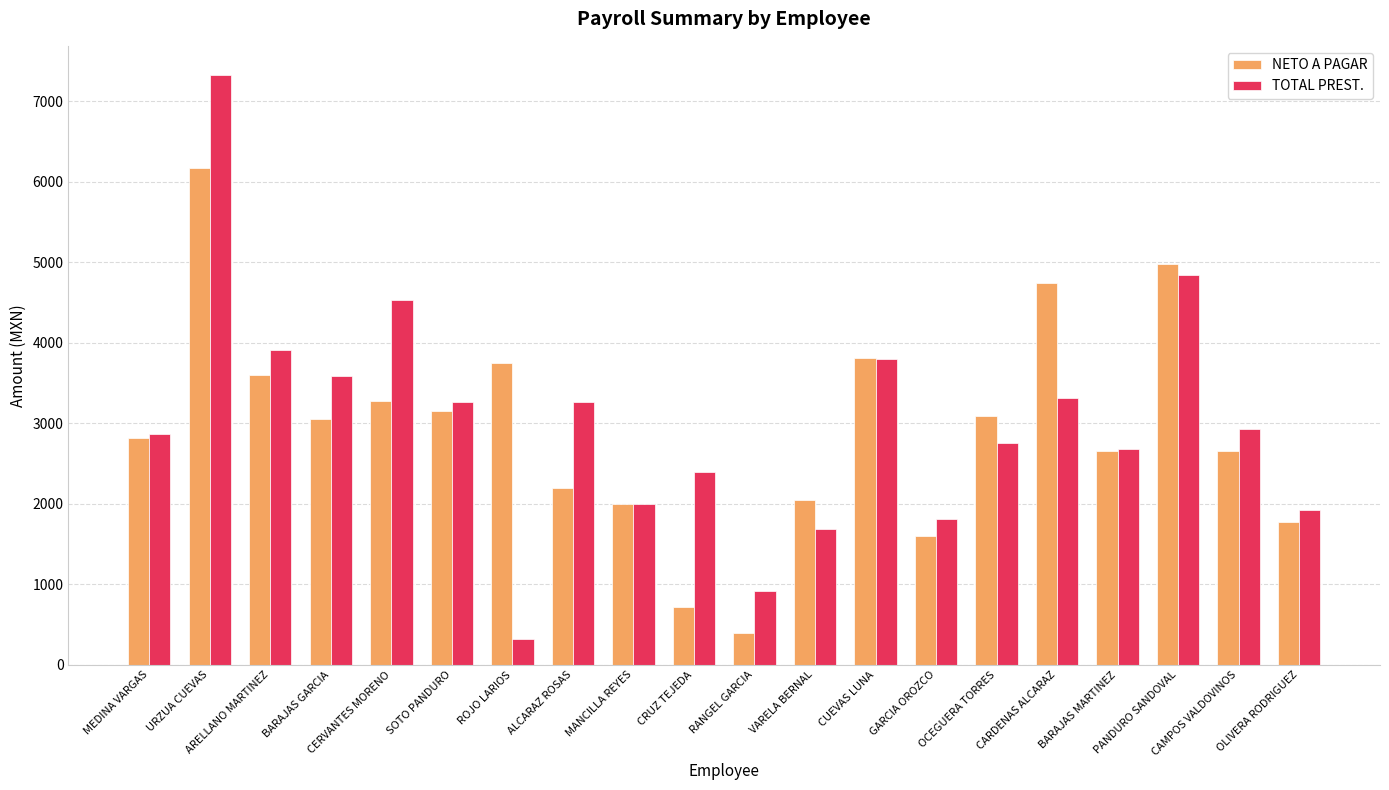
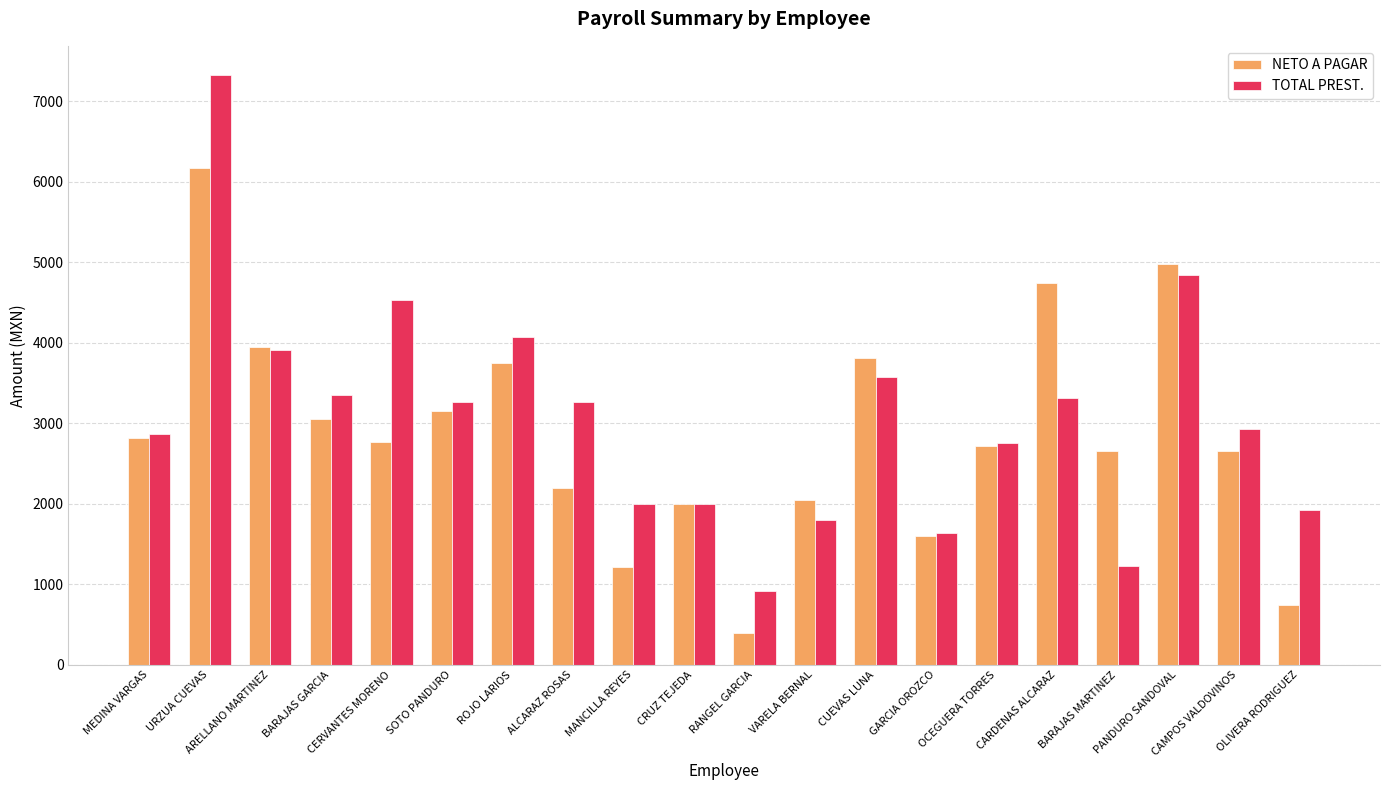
NETO A PAGAR, ARELLANO MARTINEZ: 3600 -> 3900
TOTAL PREST., BARAJAS GARCIA: 3600 -> 3400
NETO A PAGAR, CERVANTES MORENO: 3300 -> 2800
TOTAL PREST., ROJO LARIOS: 300 -> 4100
NETO A PAGAR, MANCILLA REYES: 2000 -> 1200
NETO A PAGAR, CRUZ TEJEDA: 700 -> 2000
TOTAL PREST., CRUZ TEJEDA: 2400 -> 2000
TOTAL PREST., VARELA BERNAL: 1700 -> 1800
TOTAL PREST., CUEVAS LUNA: 3800 -> 3600
TOTAL PREST., GARCIA OROZCO: 1800 -> 1600
NETO A PAGAR, OCEGUERA TORRES: 3100 -> 2700
TOTAL PREST., BARAJAS MARTINEZ: 2700 -> 1200
NETO A PAGAR, OLIVERA RODRIGUEZ: 1800 -> 700
